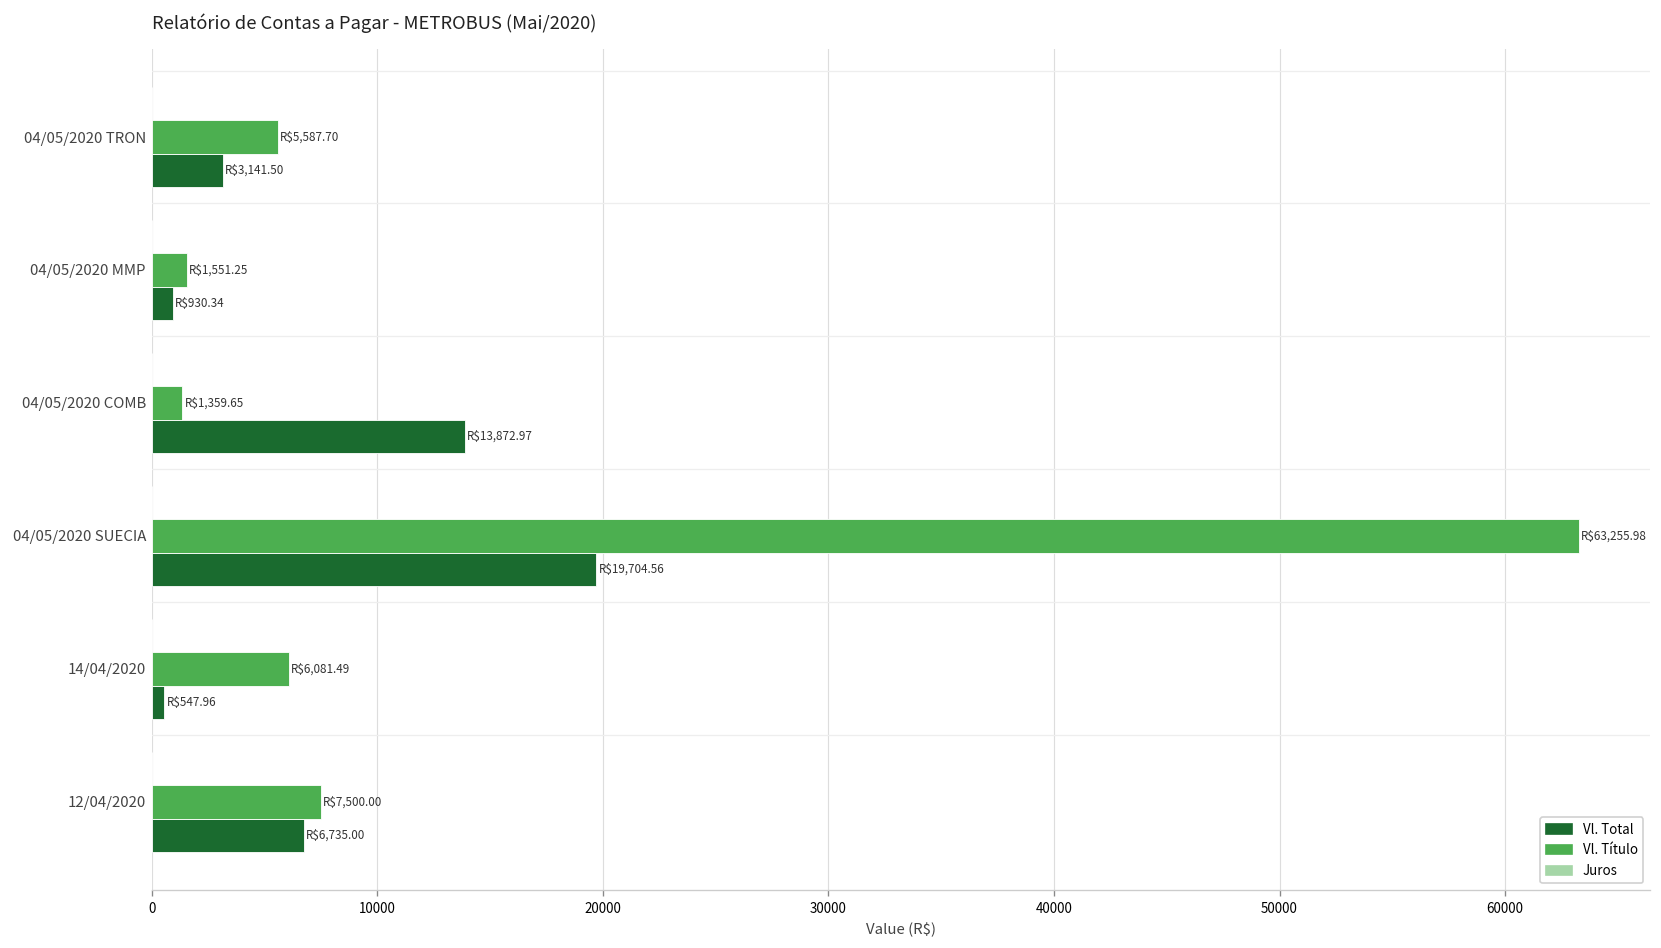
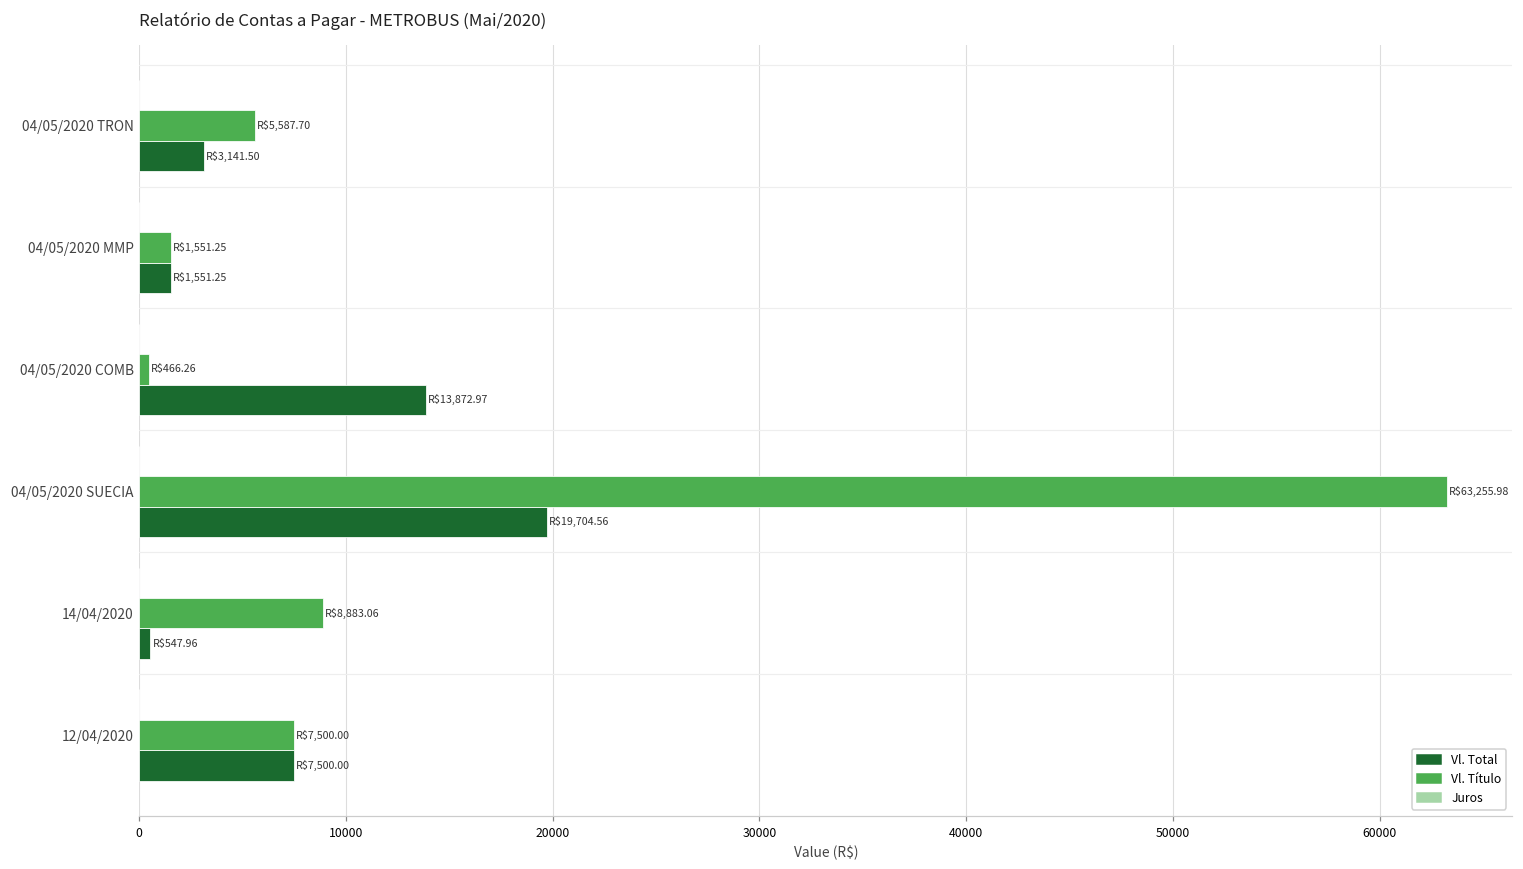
Vl. Total, 04/05/2020 MMP: $930.34 -> $1,551.25
Vl. Título, 04/05/2020 COMB: $1,359.65 -> $466.26
Vl. Título, 14/04/2020: $6,081.49 -> $8,883.06
Vl. Total, 12/04/2020: $6,735.00 -> $7,500.00
